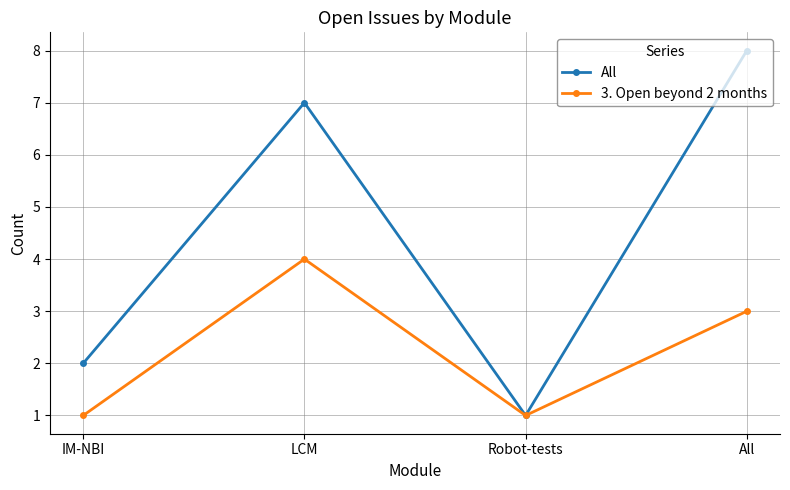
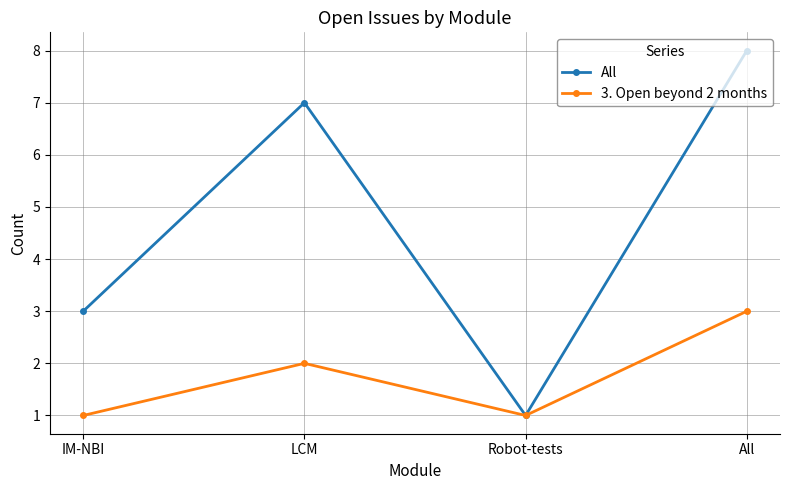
All, IM-NBI: 2 -> 3
3. Open beyond 2 months, LCM: 4 -> 2
